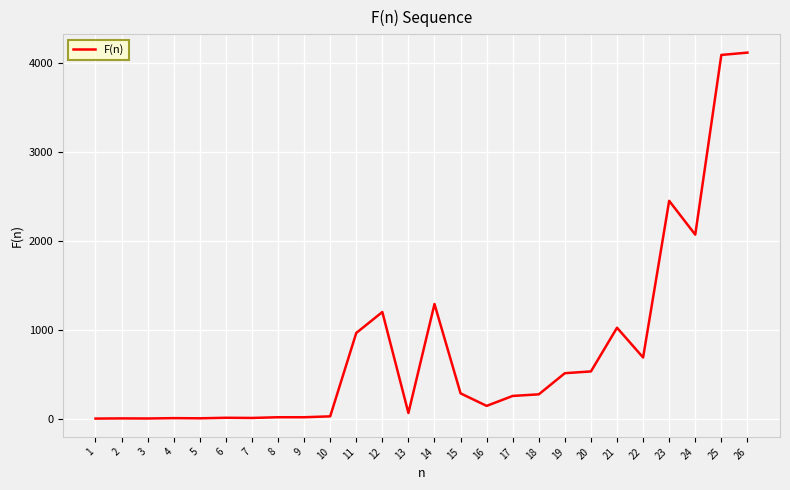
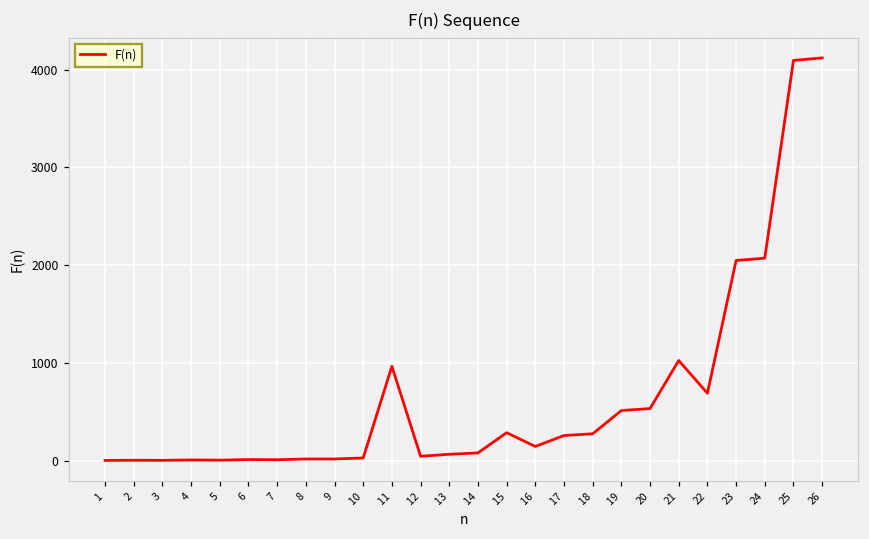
12: 1200 -> 0
14: 1300 -> 100
23: 2500 -> 2000
